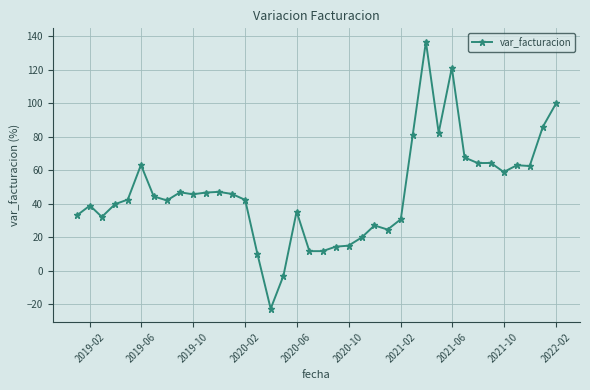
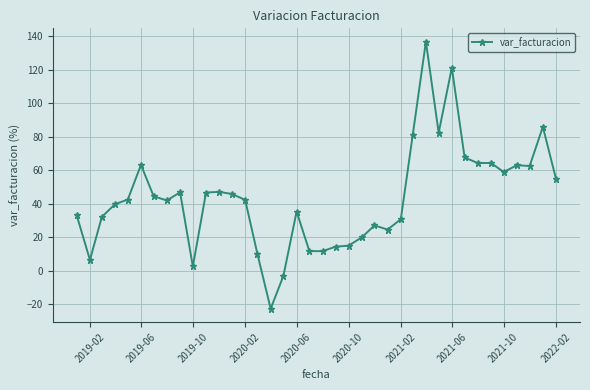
2019-02: 39 -> 7
2019-10: 46 -> 3
2022-02: 100 -> 55
